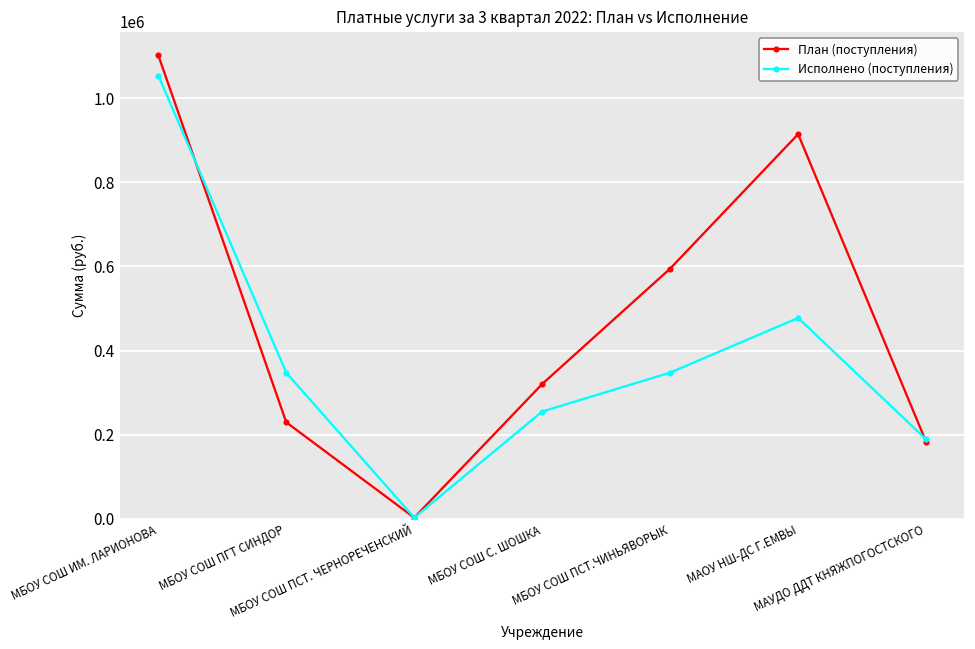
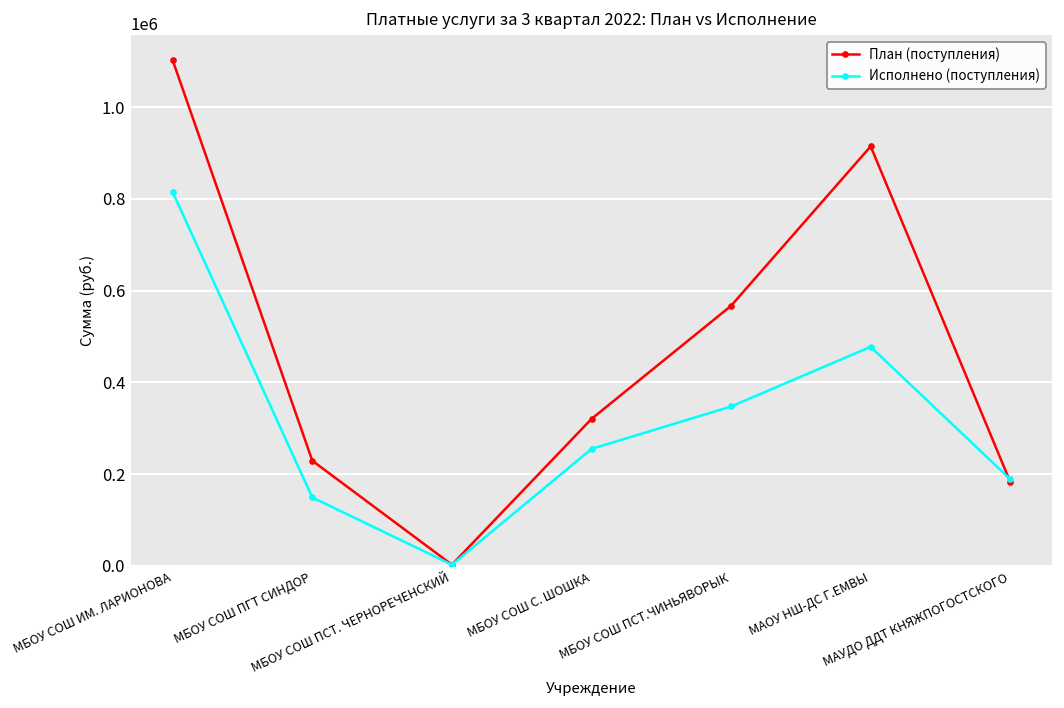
Исполнено (поступления), МБОУ СОШ ИМ. ЛАРИОНОВА: 1050000 -> 810000
Исполнено (поступления), МБОУ СОШ ПГТ СИНДОР: 350000 -> 150000
План (поступления), МБОУ СОШ ПСТ.ЧИНЬЯВОРЫК: 600000 -> 570000
